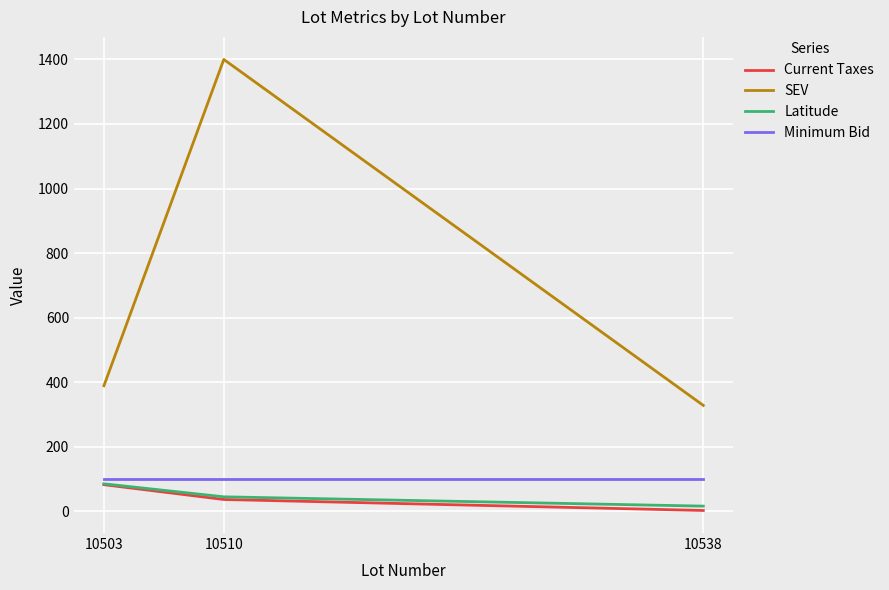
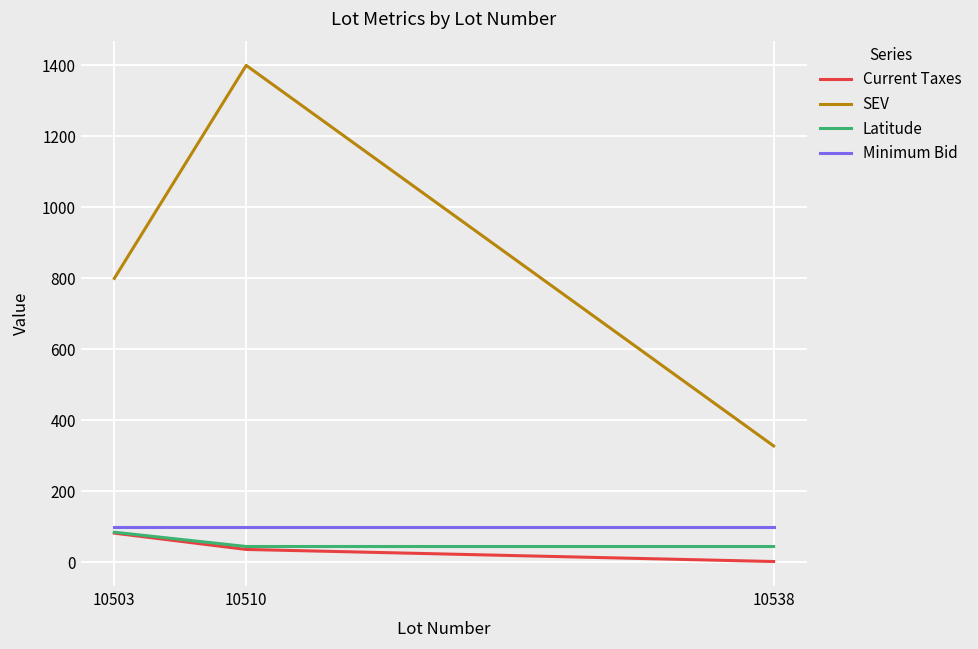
SEV, 10503: 390 -> 800
Latitude, 10538: 20 -> 40
